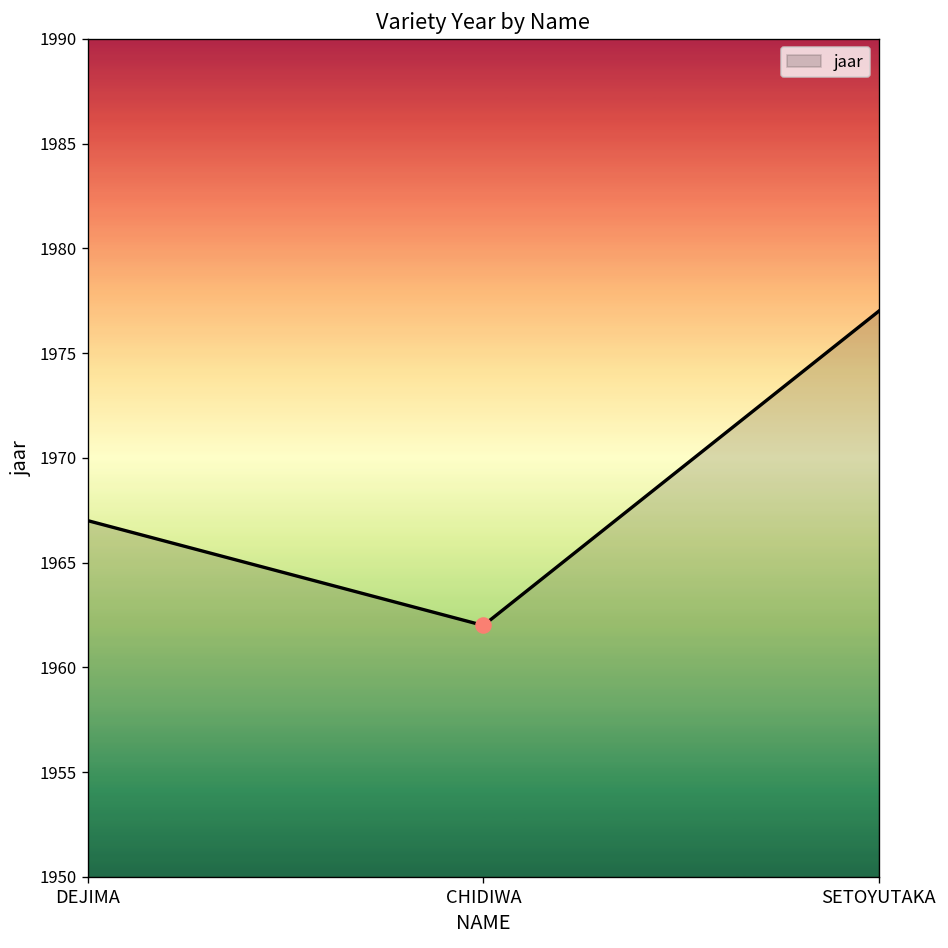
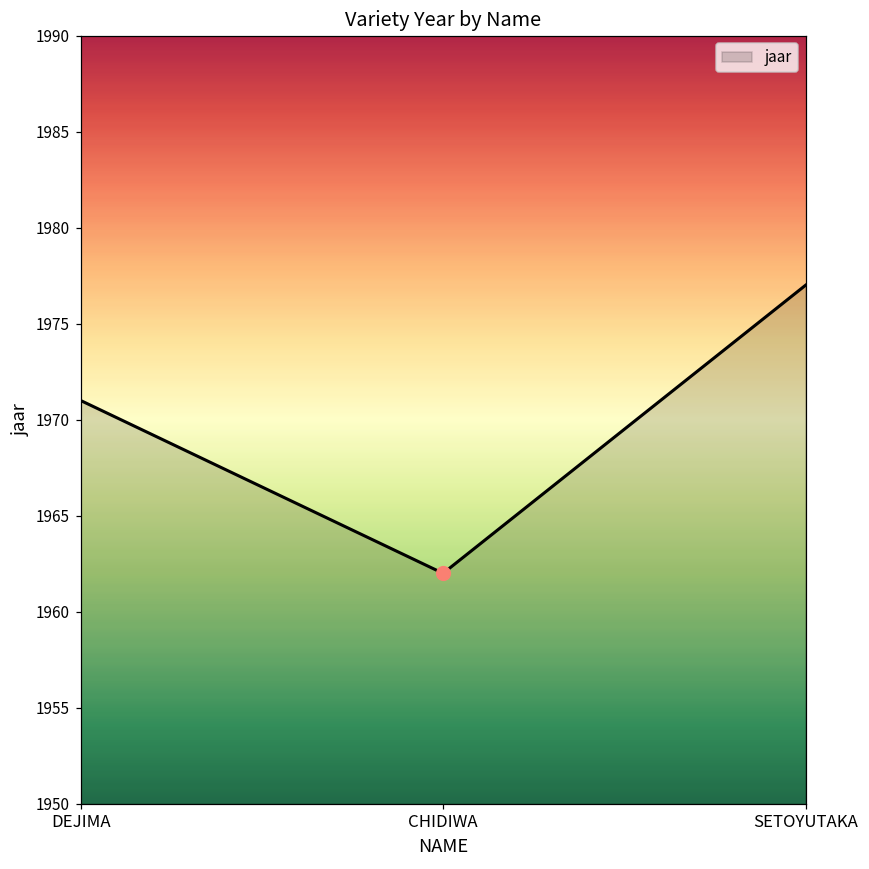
jaar, DEJIMA: 1967 -> 1971
